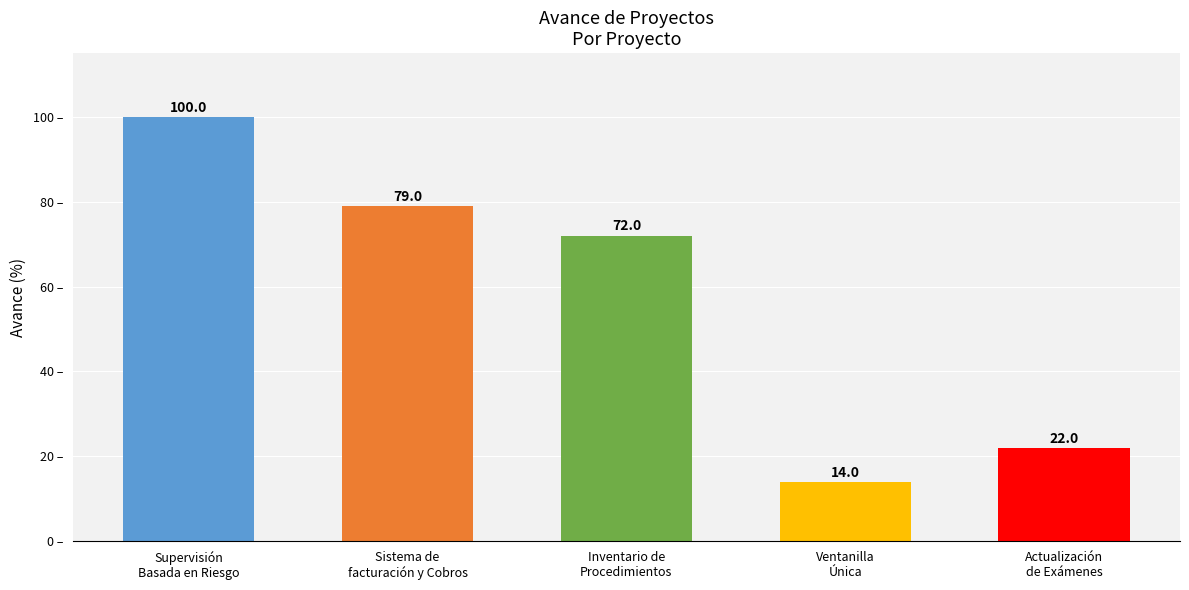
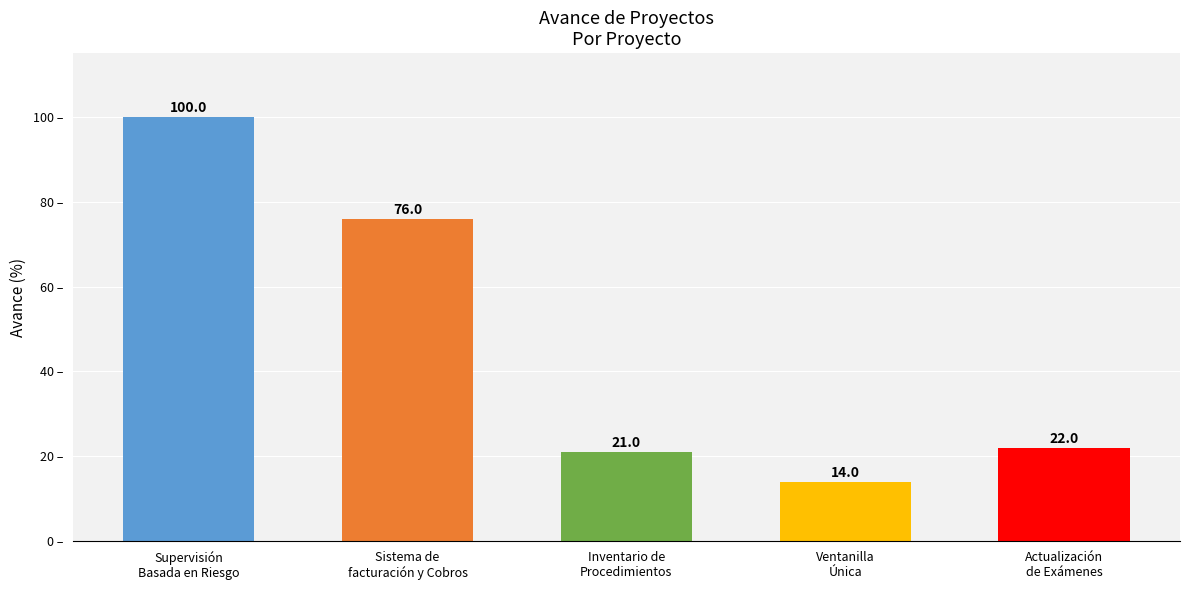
Sistema de facturación y Cobros: 79.0 -> 76.0
Inventario de Procedimientos: 72.0 -> 21.0
